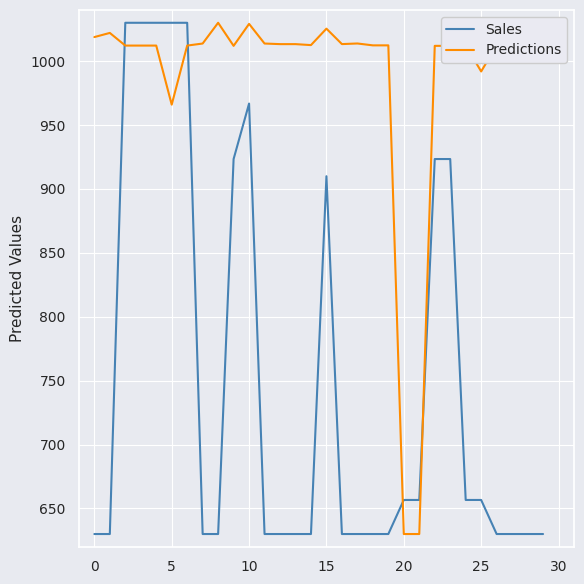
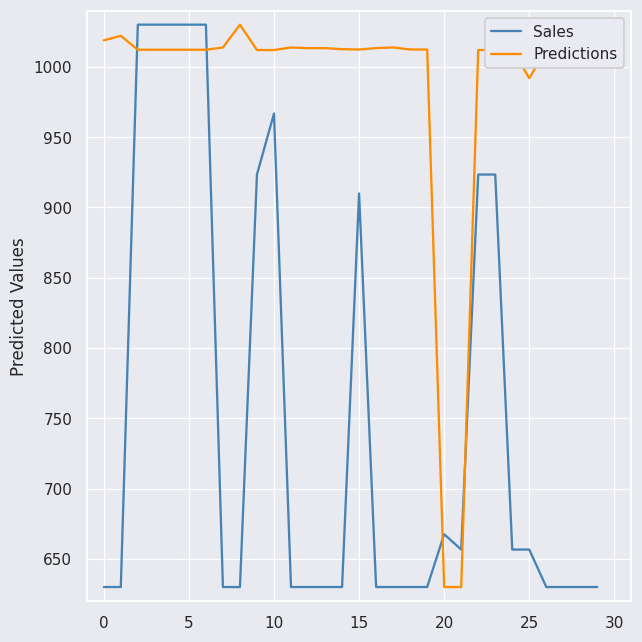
Predictions, 5: 966 -> 1012
Predictions, 10: 1029 -> 1012
Predictions, 15: 1025 -> 1012
Sales, 20: 657 -> 668
